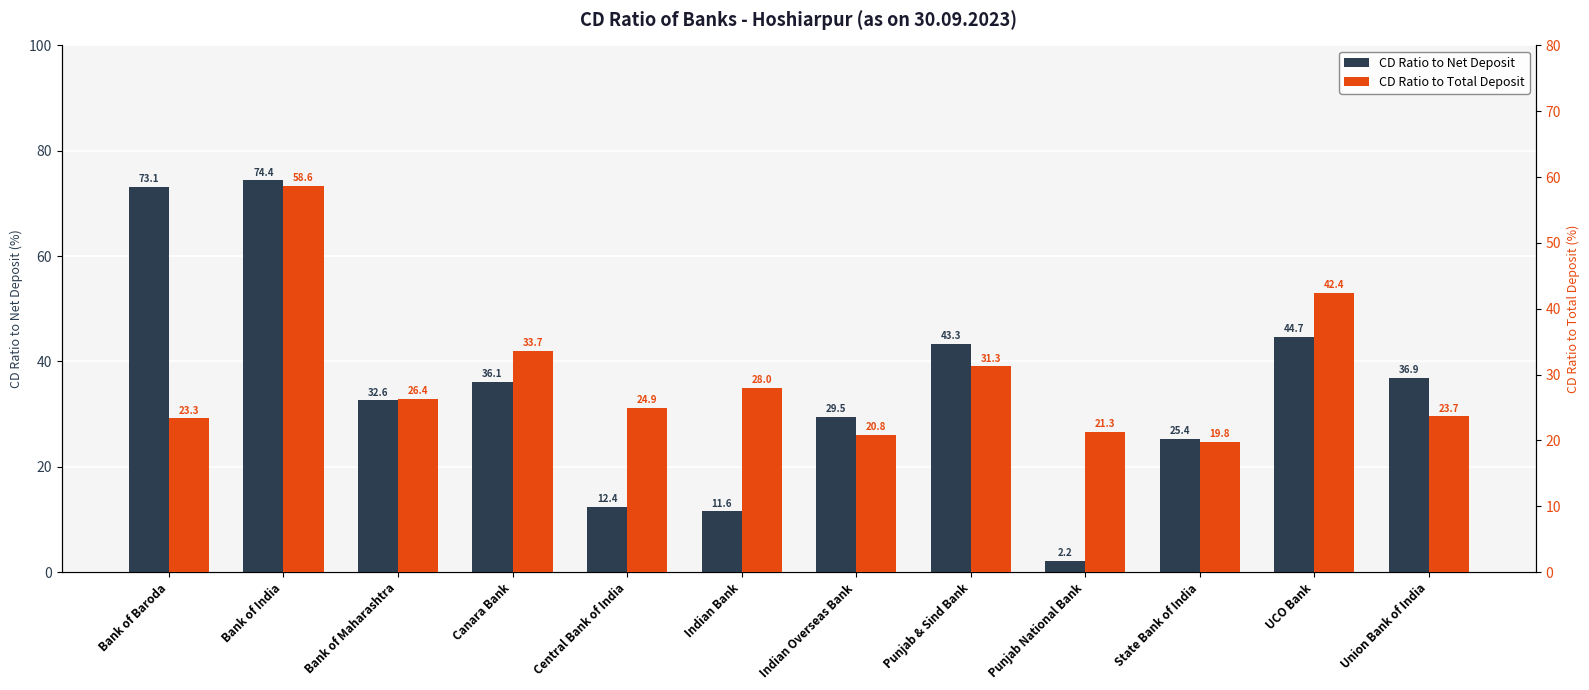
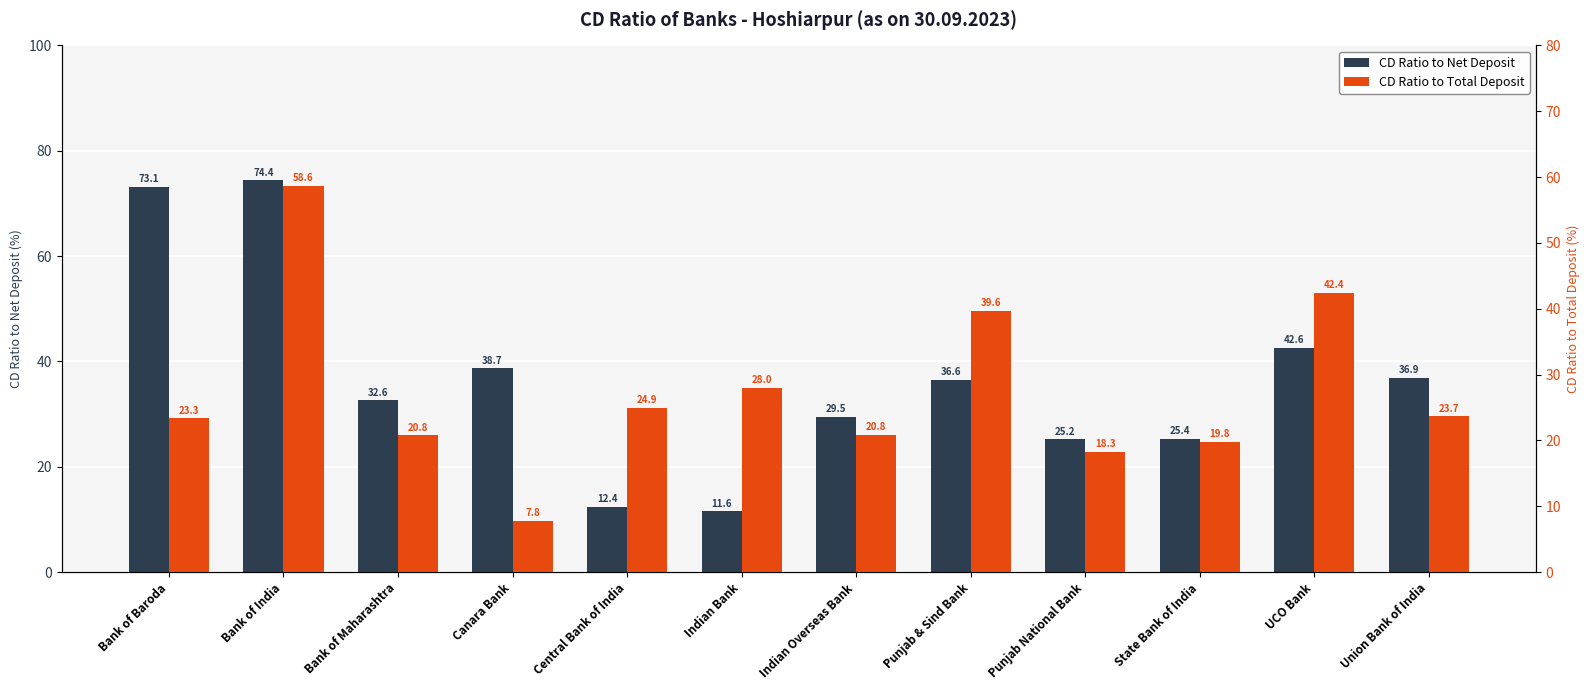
CD Ratio to Net Deposit, Canara Bank: 36.1 -> 38.7
CD Ratio to Net Deposit, Punjab & Sind Bank: 43.3 -> 36.6
CD Ratio to Net Deposit, Punjab National Bank: 2.2 -> 25.2
CD Ratio to Net Deposit, UCO Bank: 44.7 -> 42.6
CD Ratio to Total Deposit, Bank of Maharashtra: 26.4 -> 20.8
CD Ratio to Total Deposit, Canara Bank: 33.7 -> 7.8
CD Ratio to Total Deposit, Punjab & Sind Bank: 31.3 -> 39.6
CD Ratio to Total Deposit, Punjab National Bank: 21.3 -> 18.3
